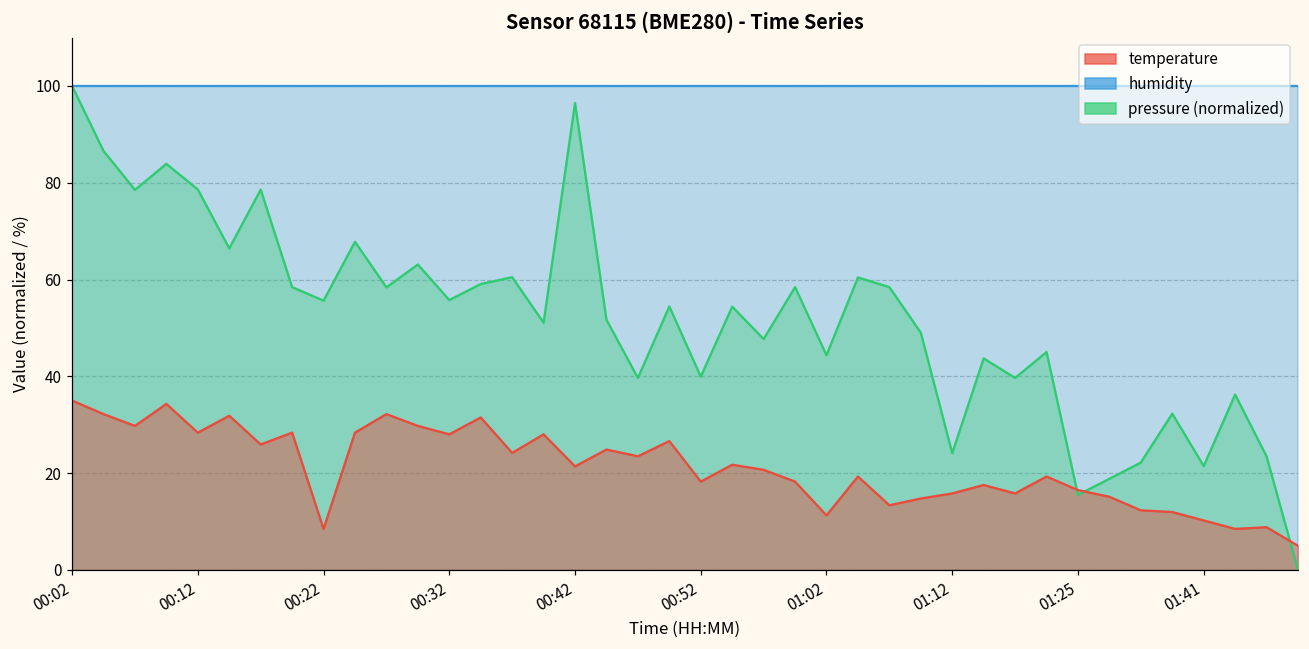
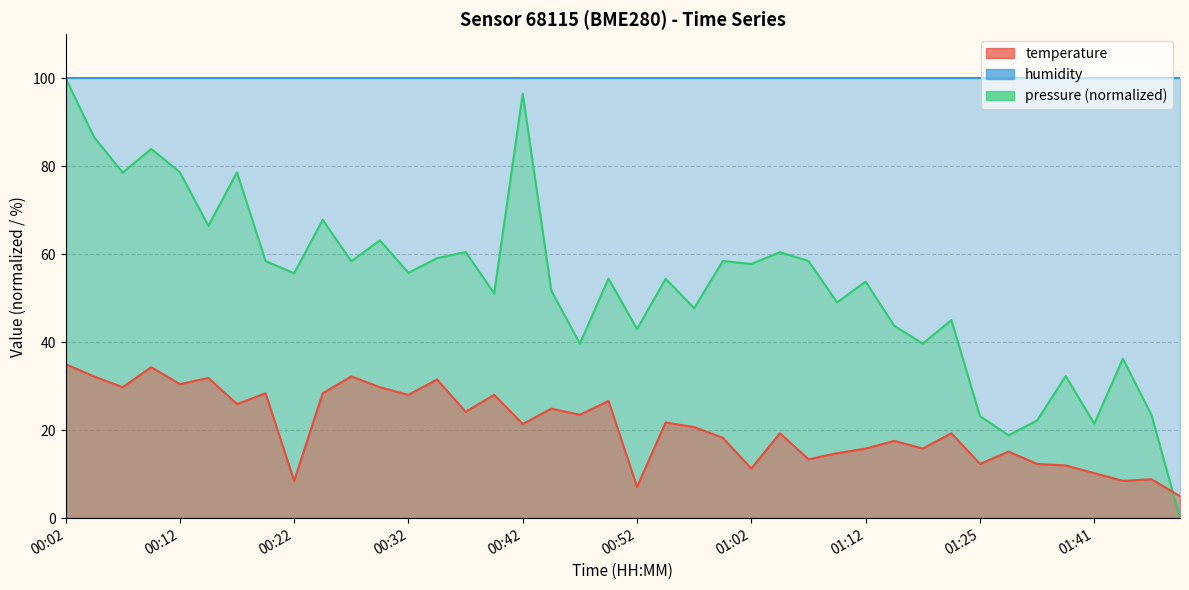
temperature, 00:12: 28 -> 30
pressure (normalized), 00:52: 40 -> 43
temperature, 00:52: 18 -> 7
pressure (normalized), 01:02: 44 -> 58
pressure (normalized), 01:12: 24 -> 54
pressure (normalized), 01:25: 16 -> 23
temperature, 01:25: 17 -> 12
